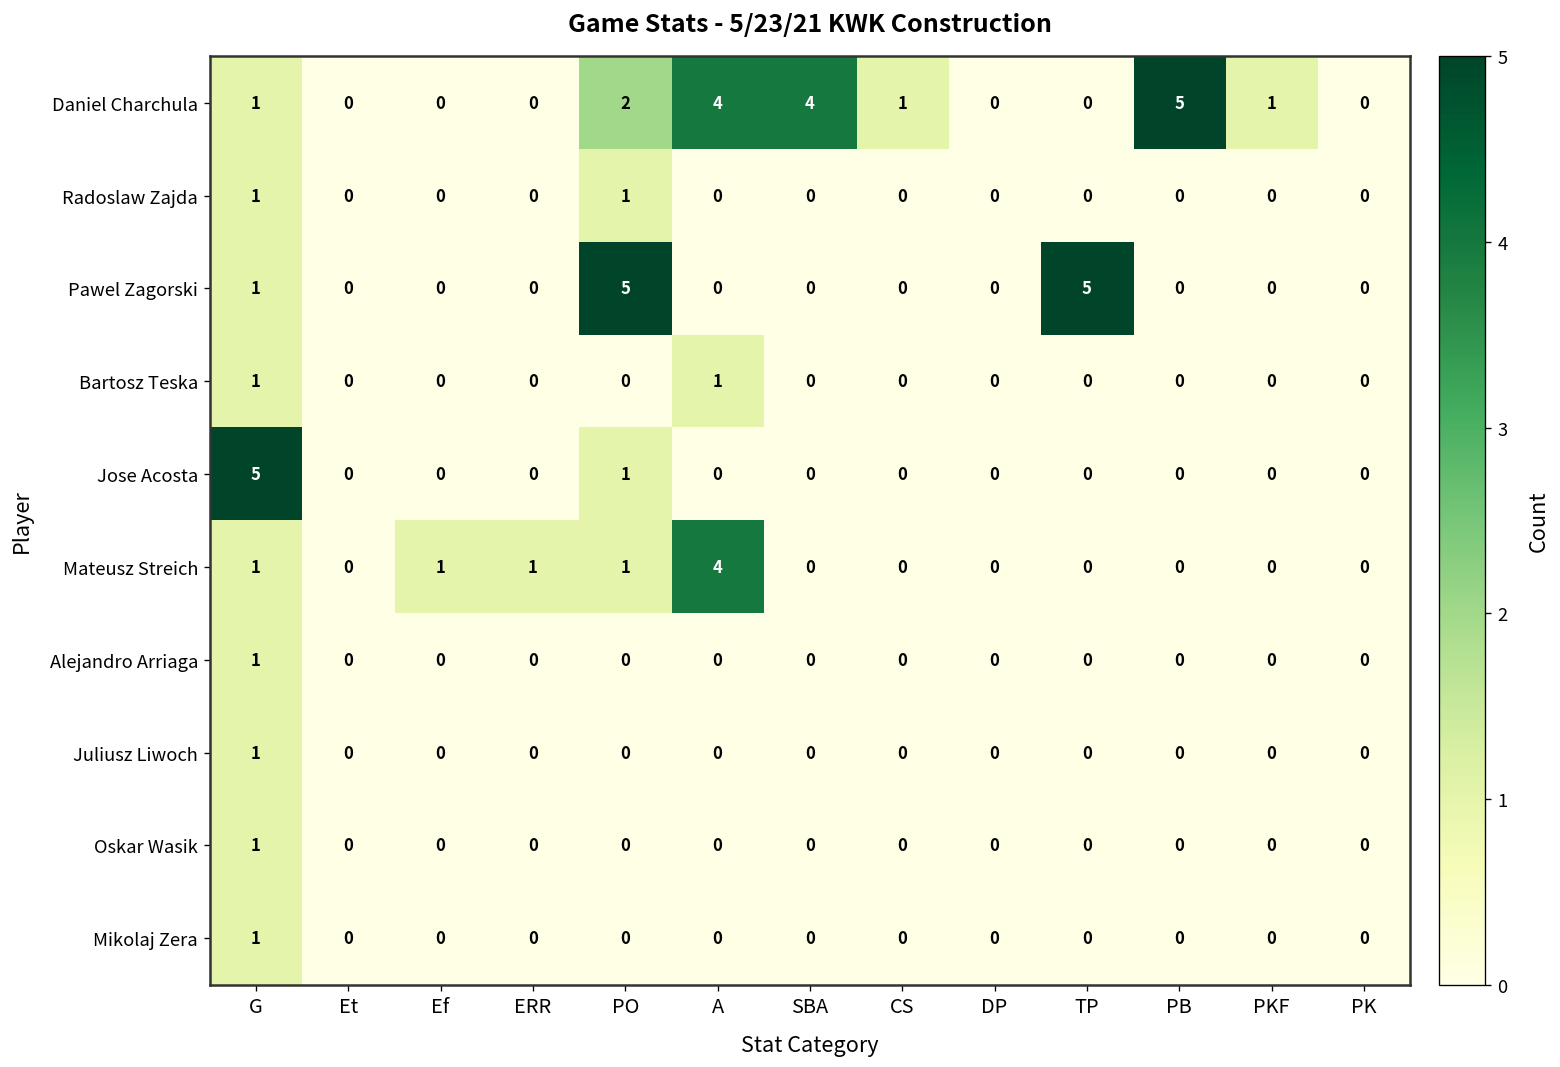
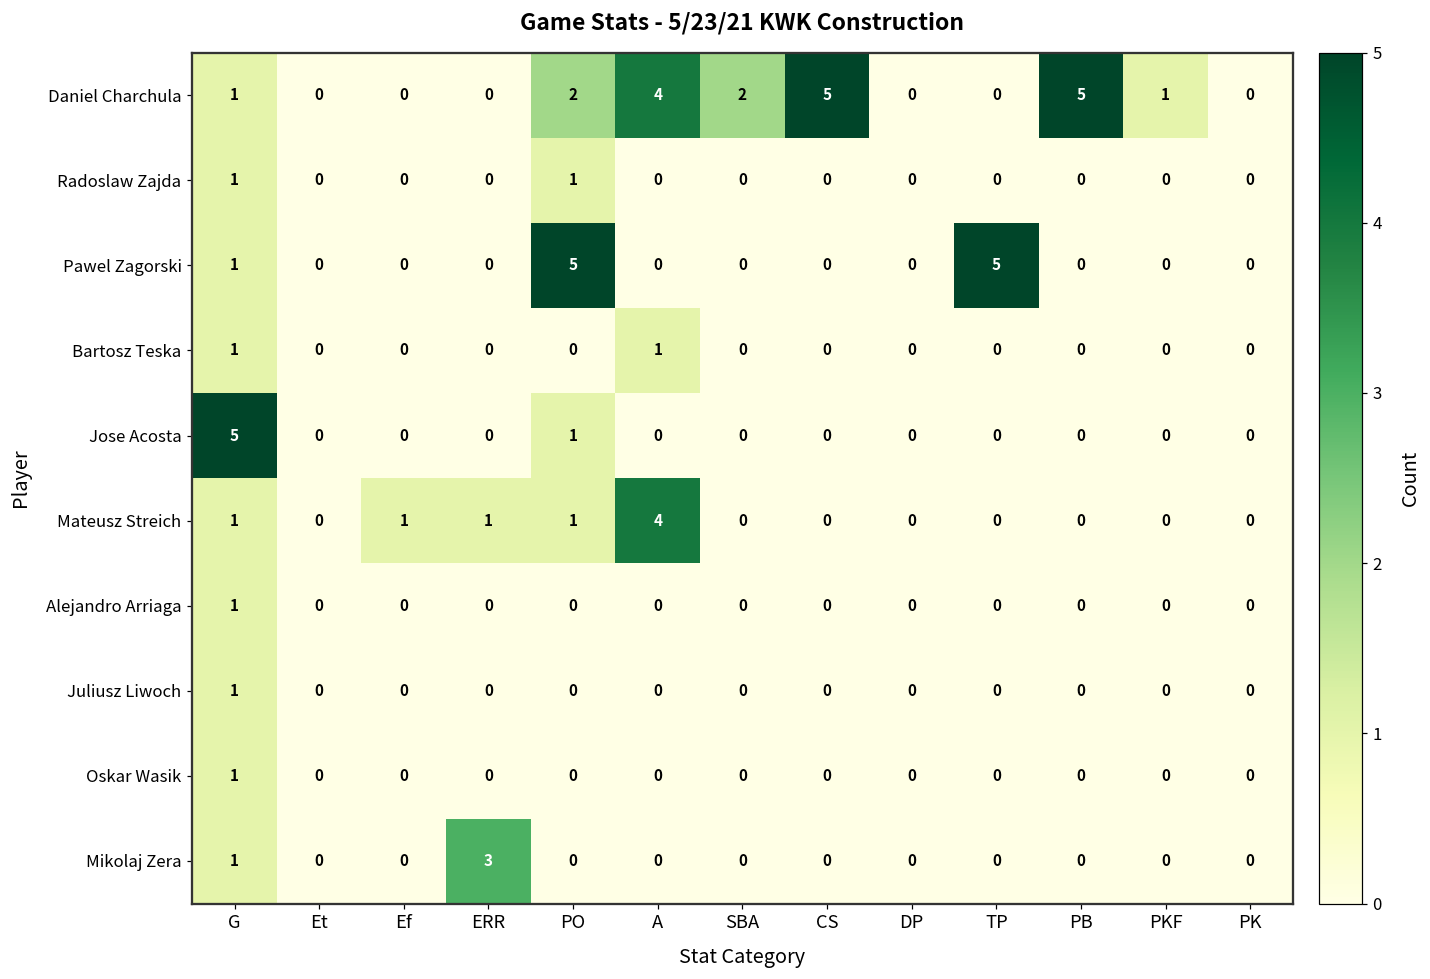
Daniel Charchula, SBA: 4 -> 2
Daniel Charchula, CS: 1 -> 5
Mikolaj Zera, ERR: 0 -> 3
